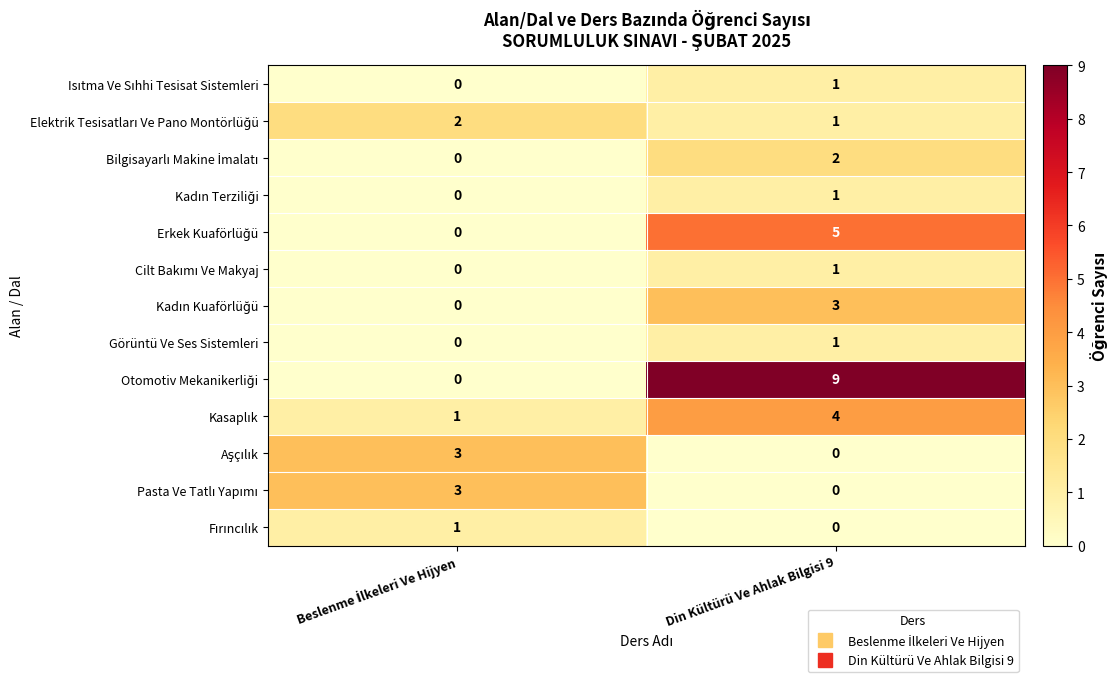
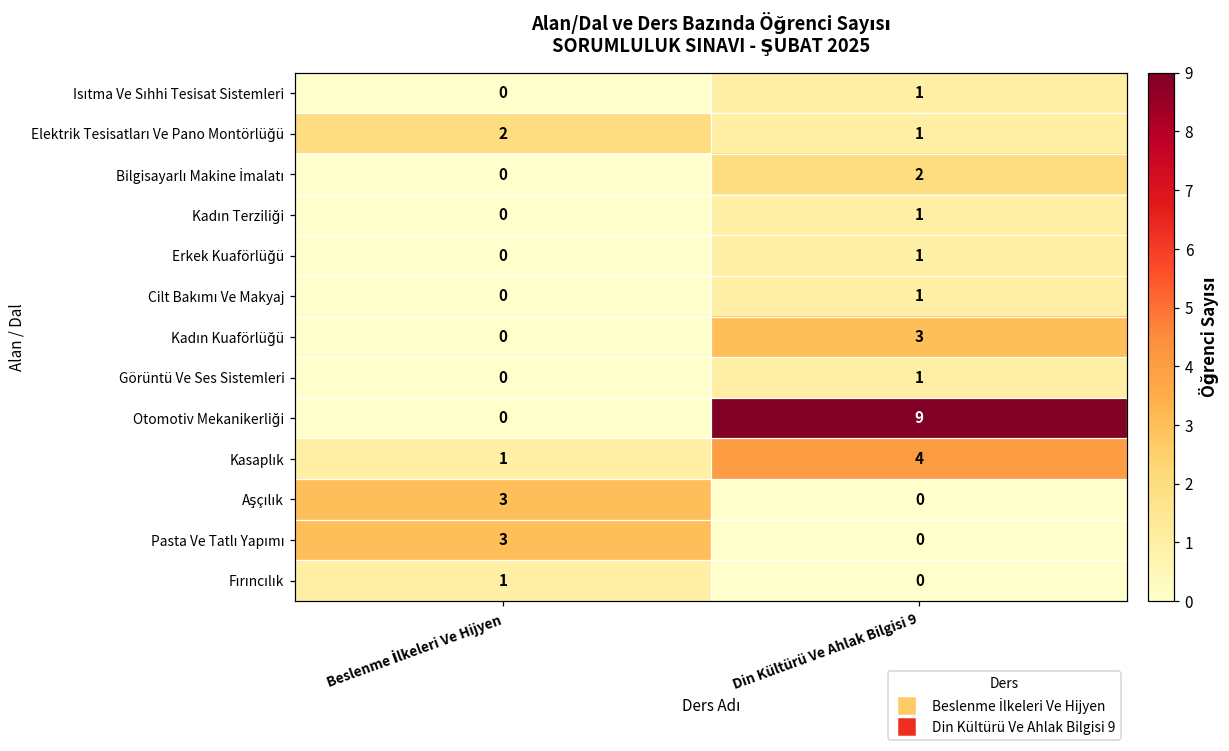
Erkek Kuaförlüğü, Din Kültürü Ve Ahlak Bilgisi 9: 5 -> 1
